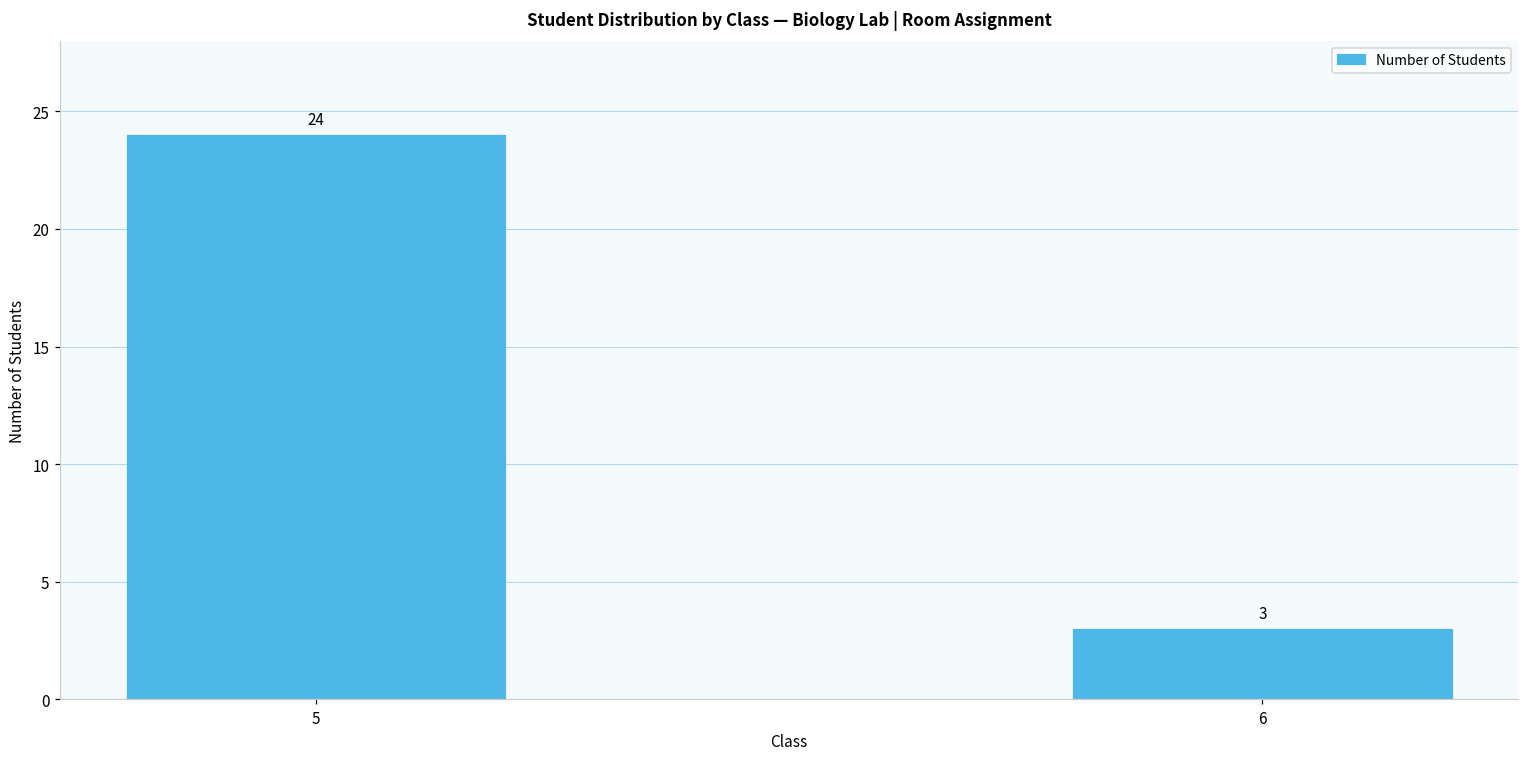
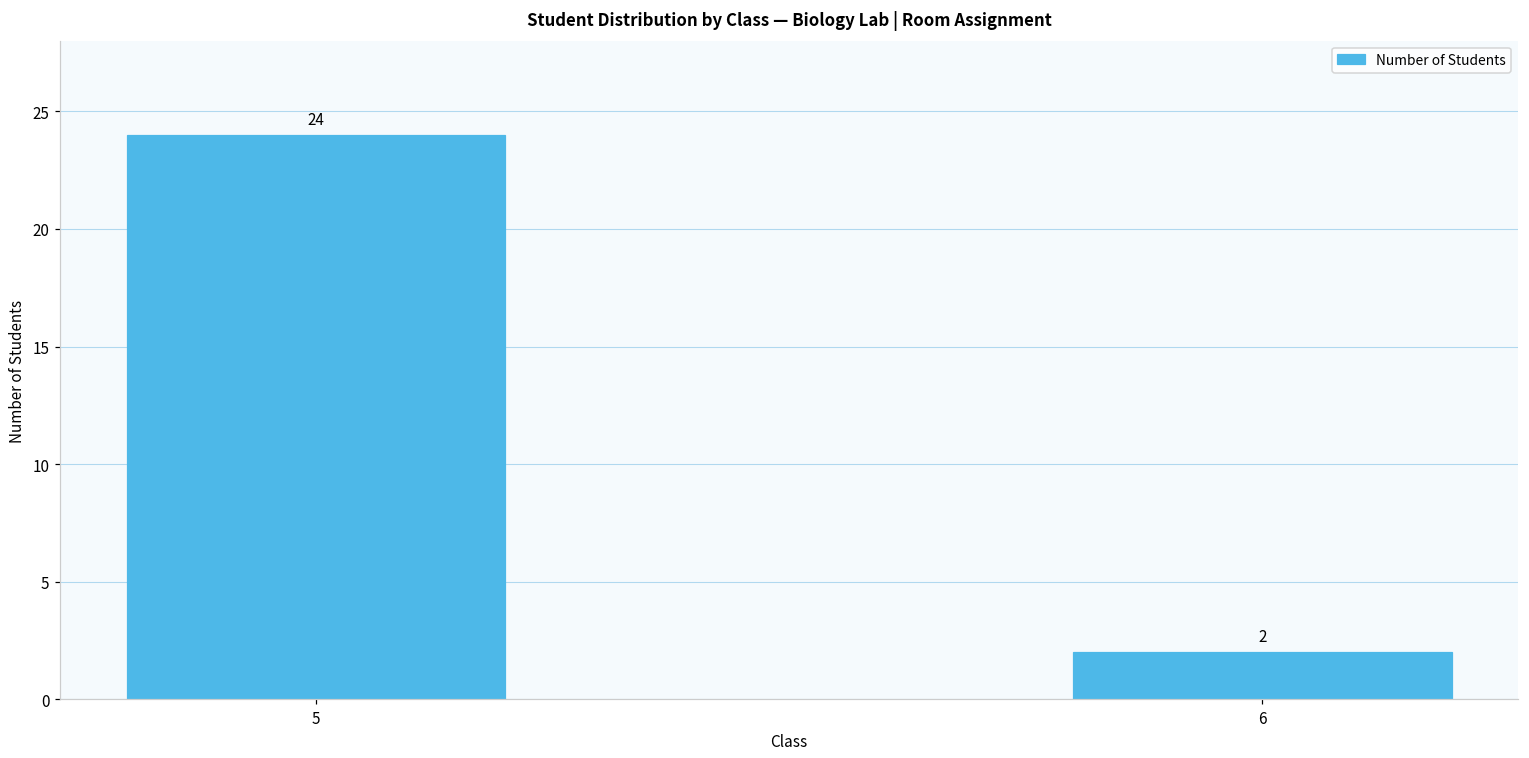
6: 3 -> 2
